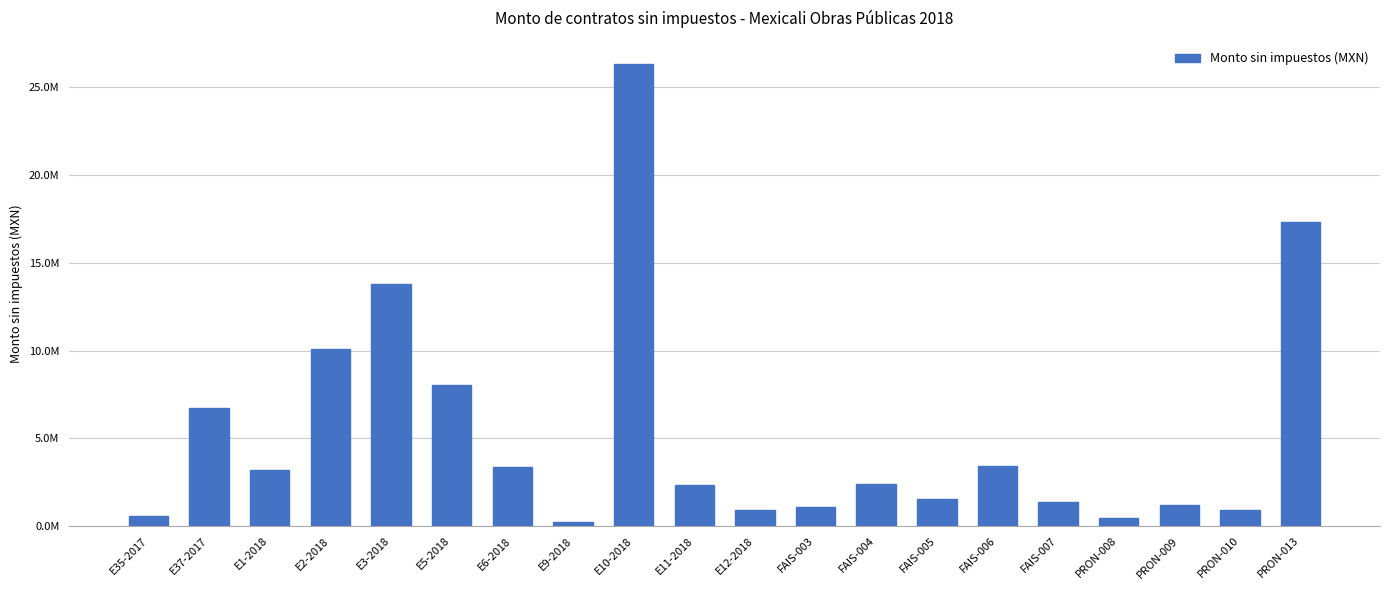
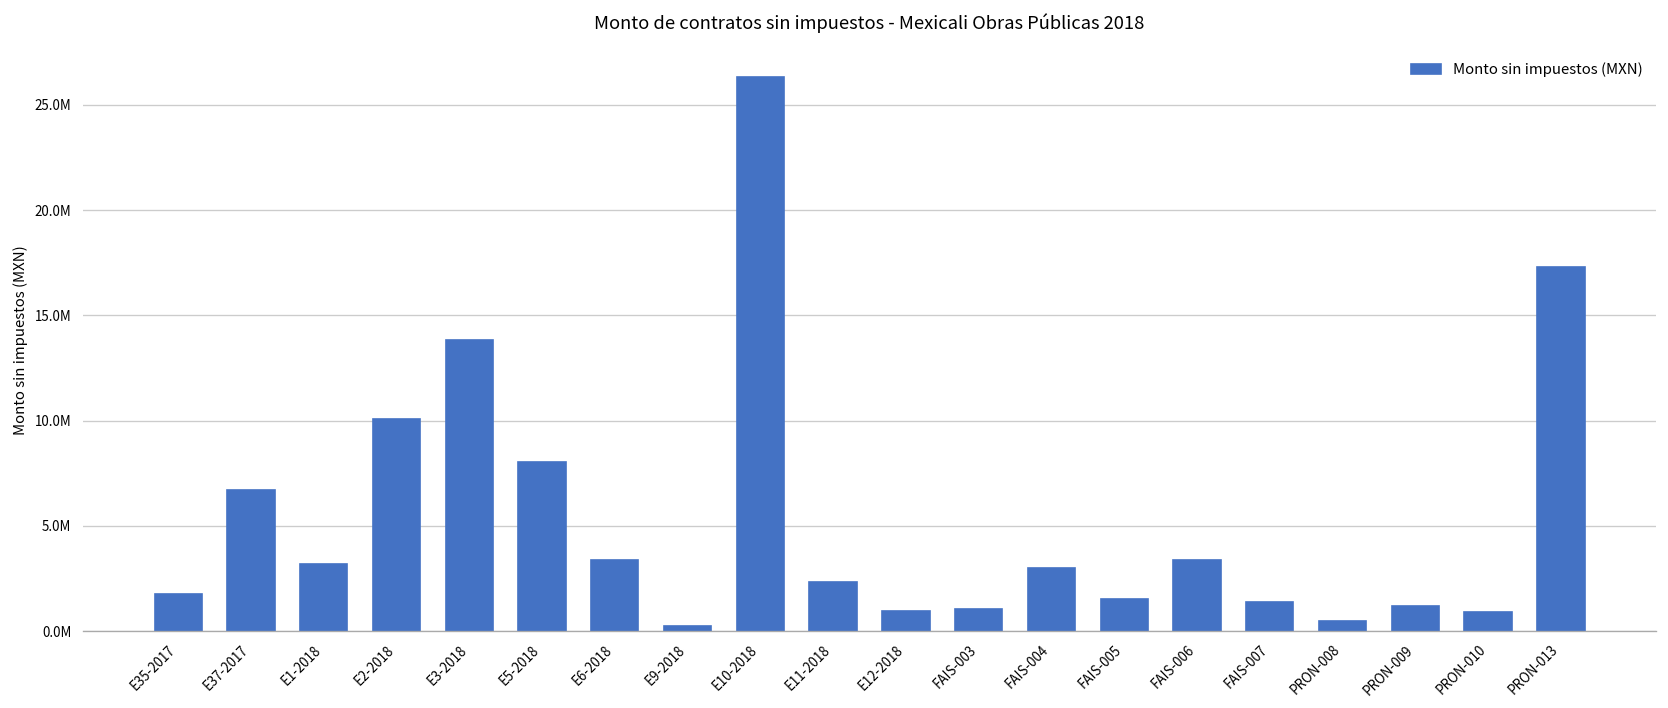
E35-2017: 600000 -> 1800000
FAIS-004: 2400000 -> 3000000
